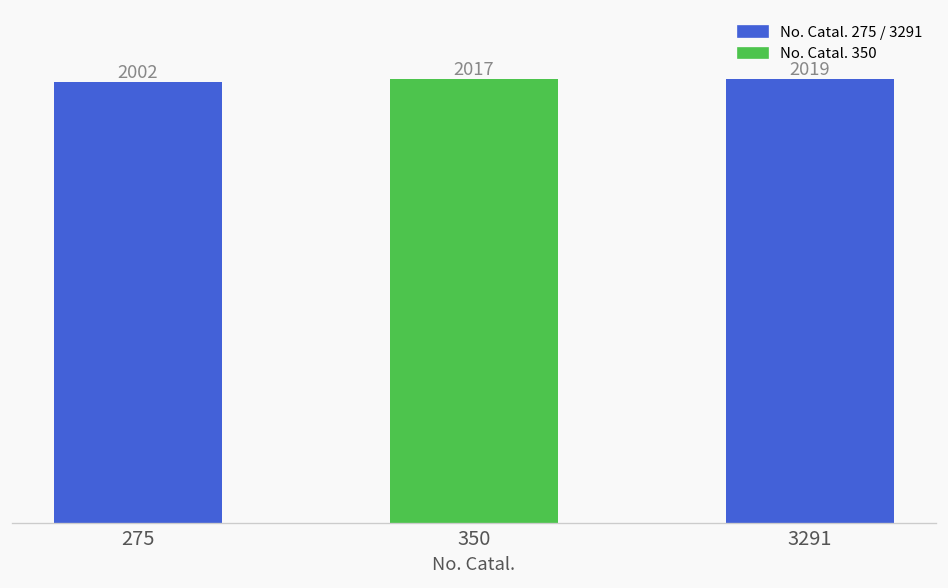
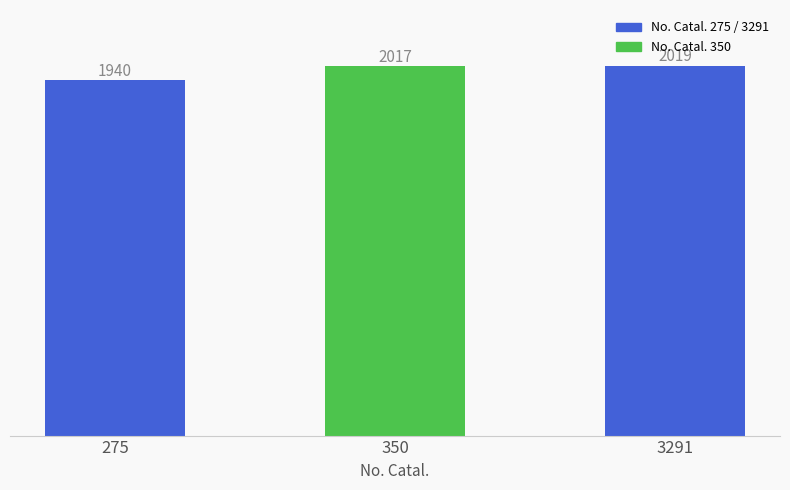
275: 2002 -> 1940
